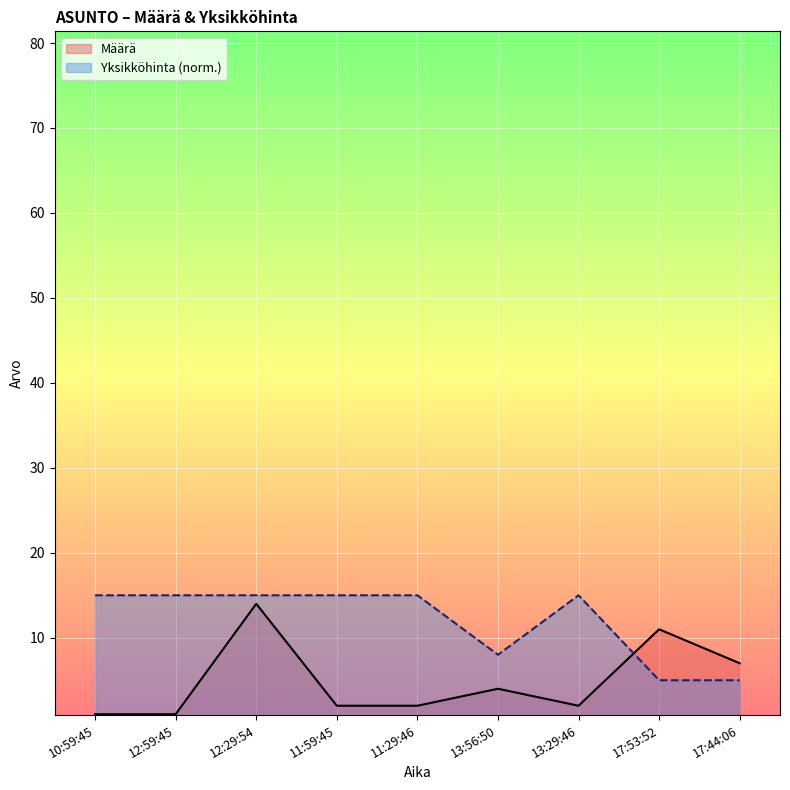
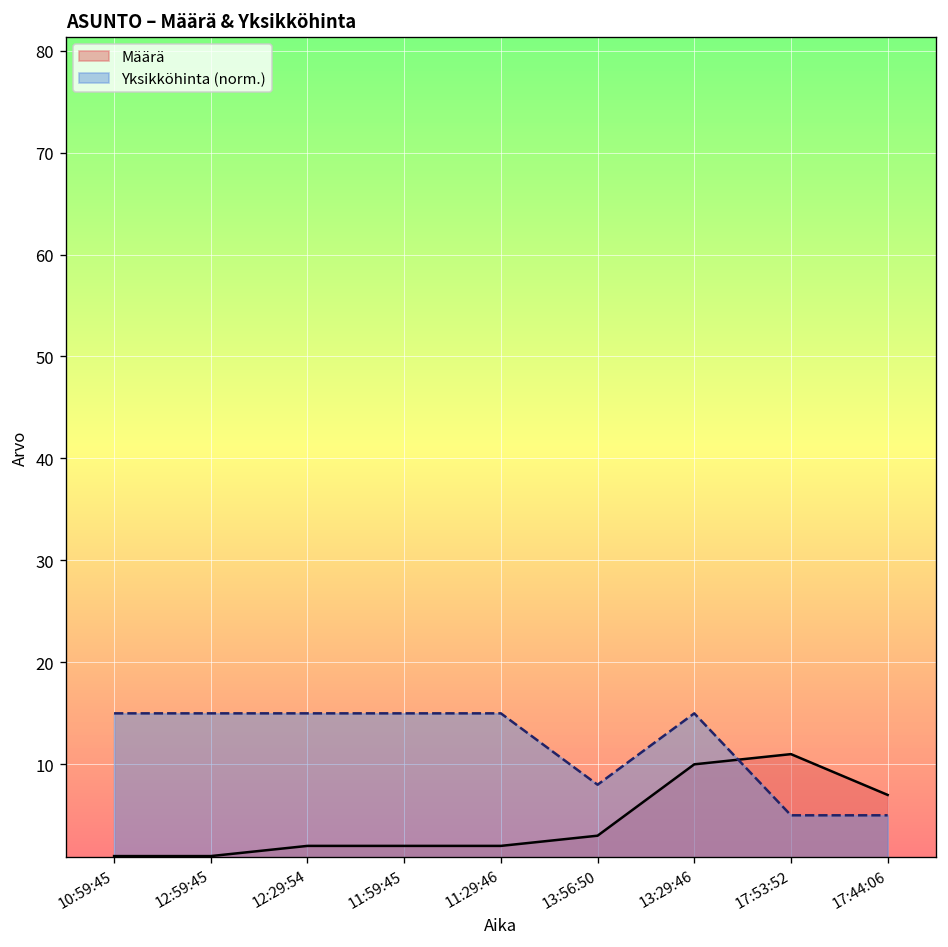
Määrä, 12:29:54: 14 -> 2
Määrä, 13:56:50: 4 -> 3
Määrä, 13:29:46: 2 -> 10
